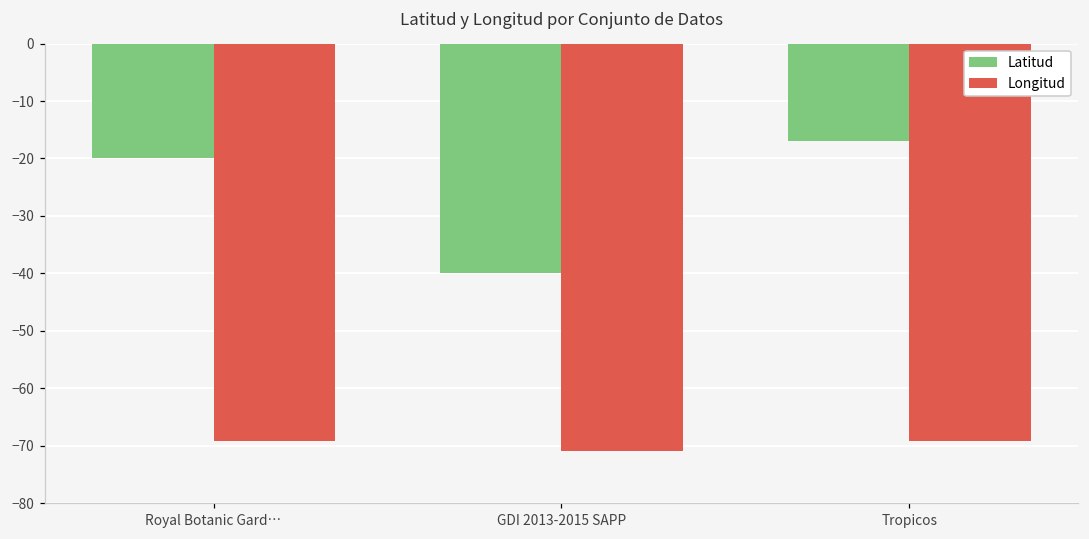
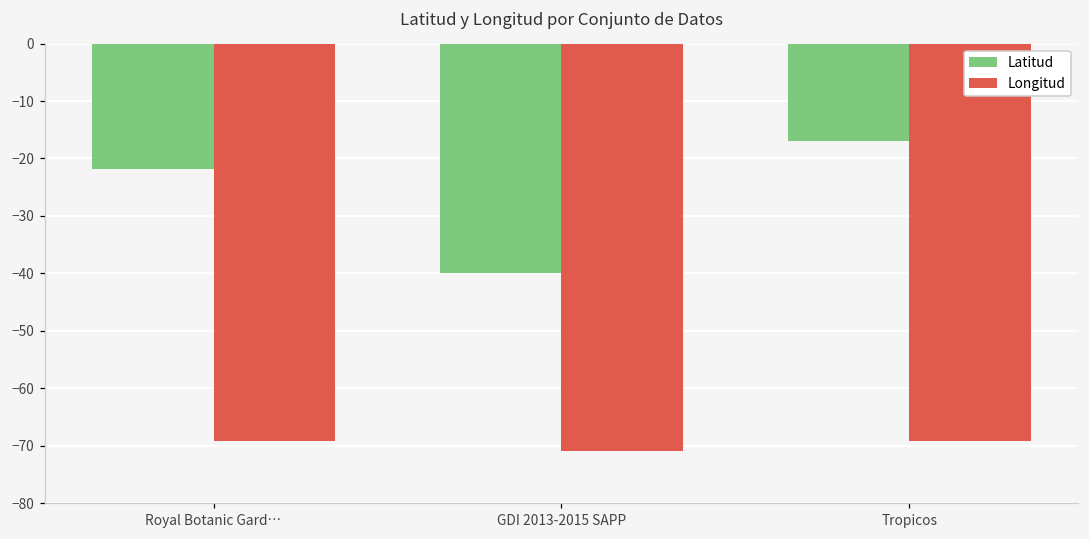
Latitud, Royal Botanic Gard…: -20 -> -22
